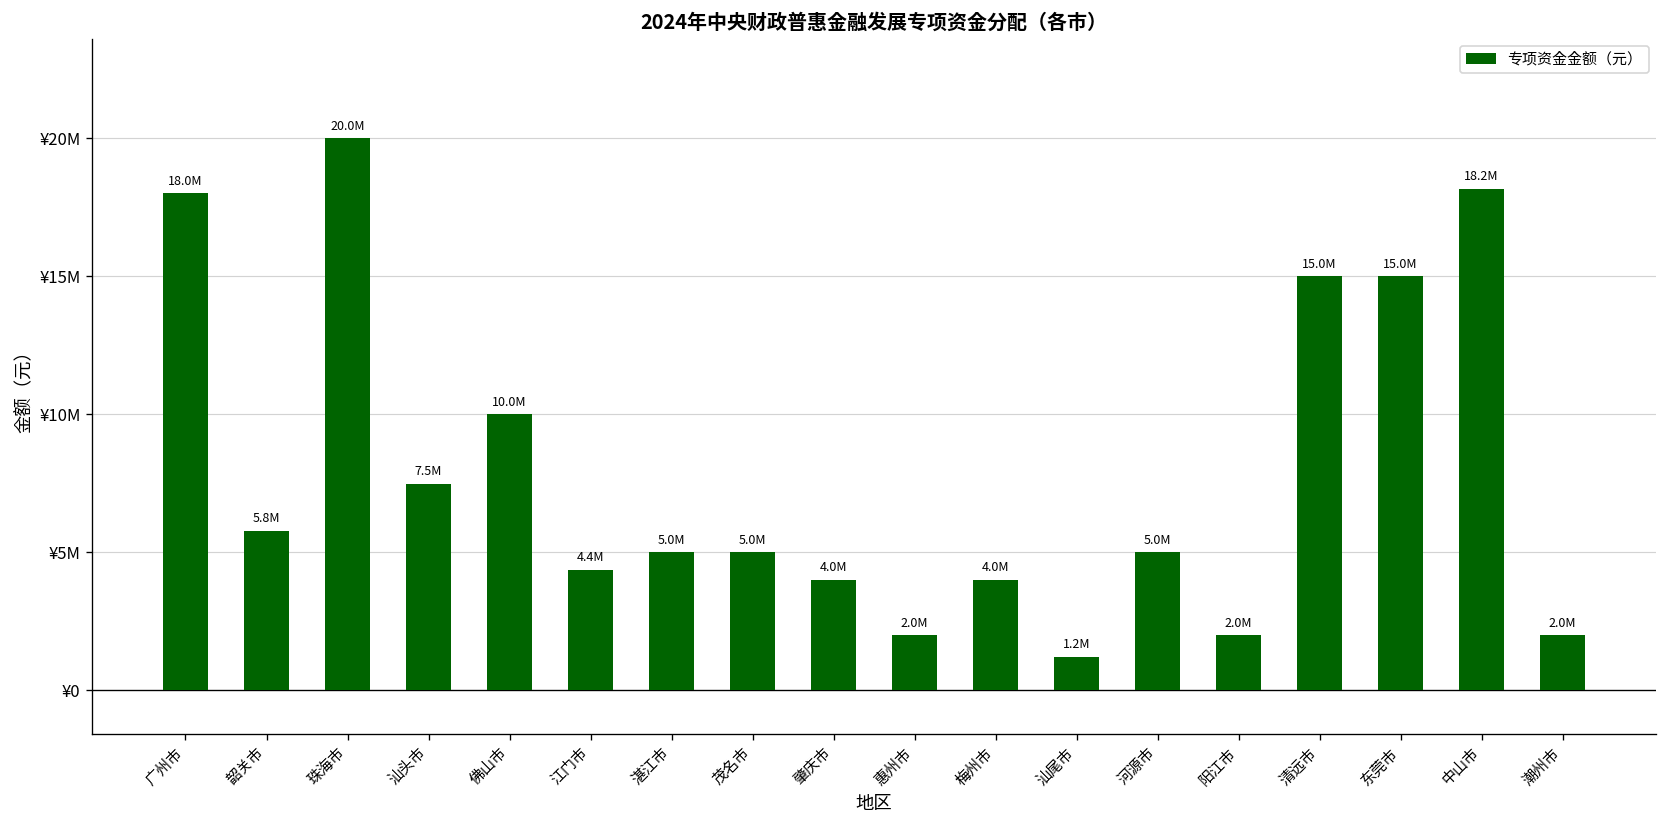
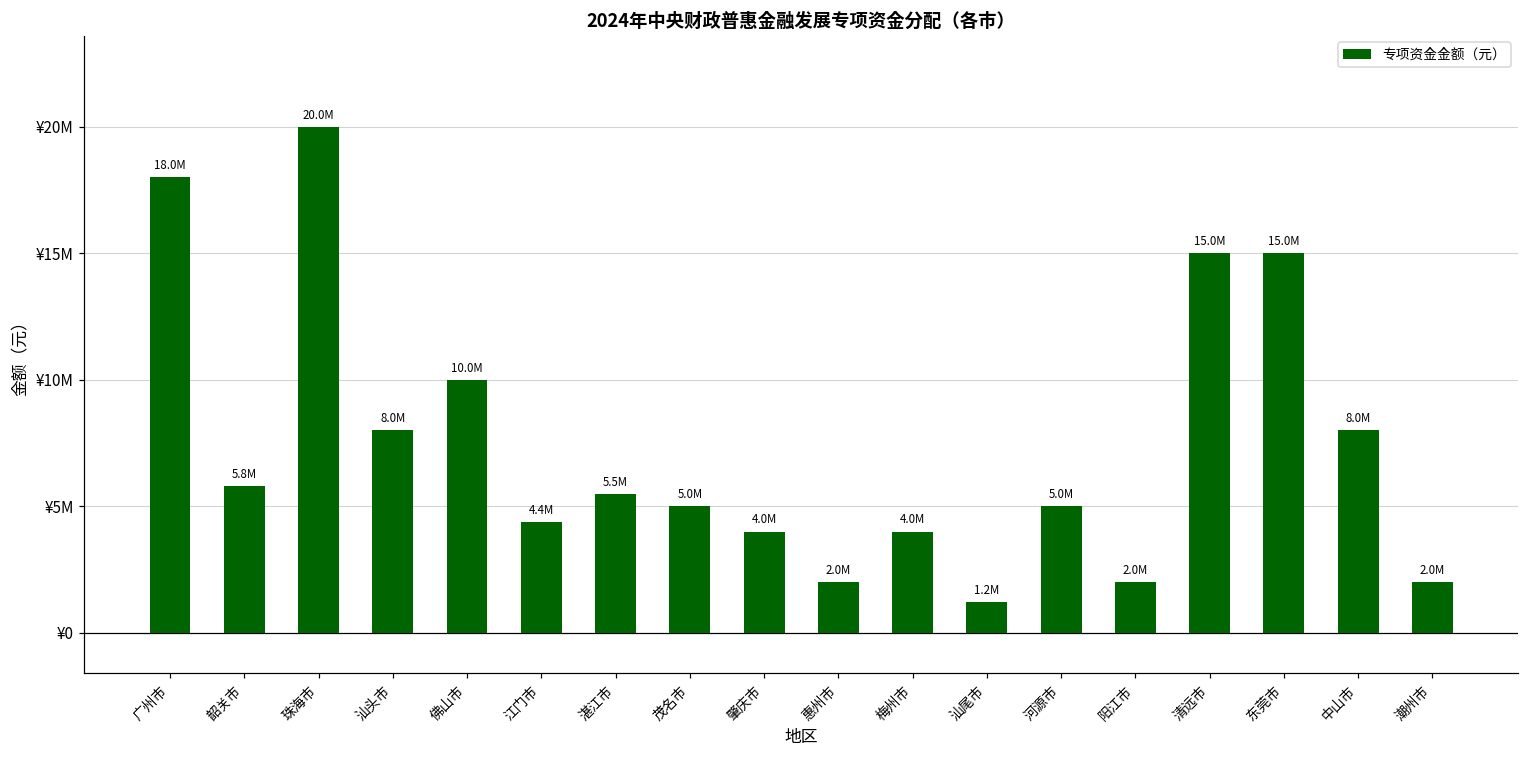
汕头市: 7.5M -> 8.0M
湛江市: 5.0M -> 5.5M
中山市: 18.2M -> 8.0M
